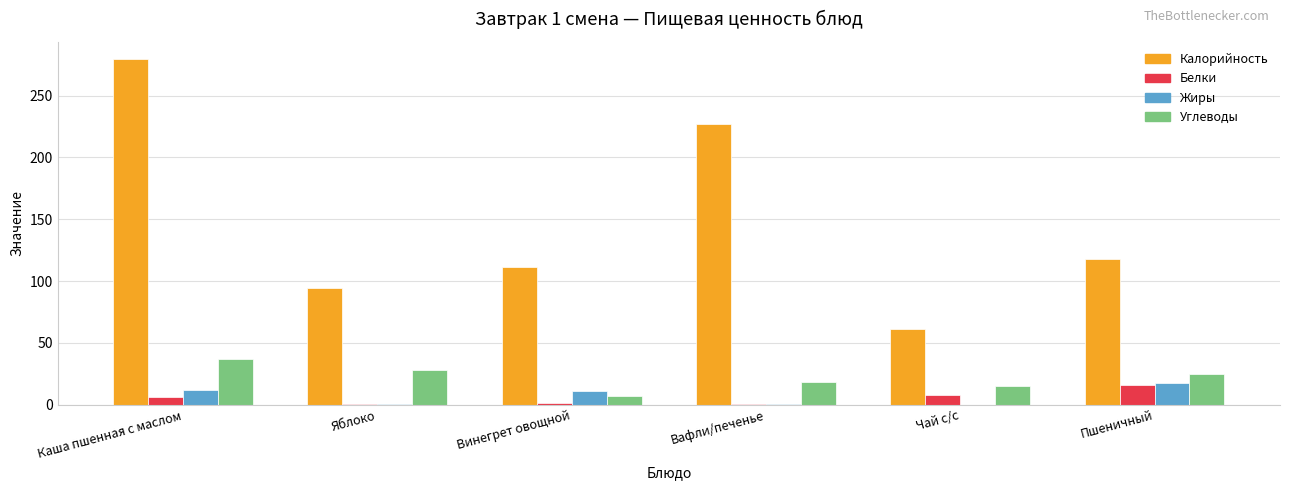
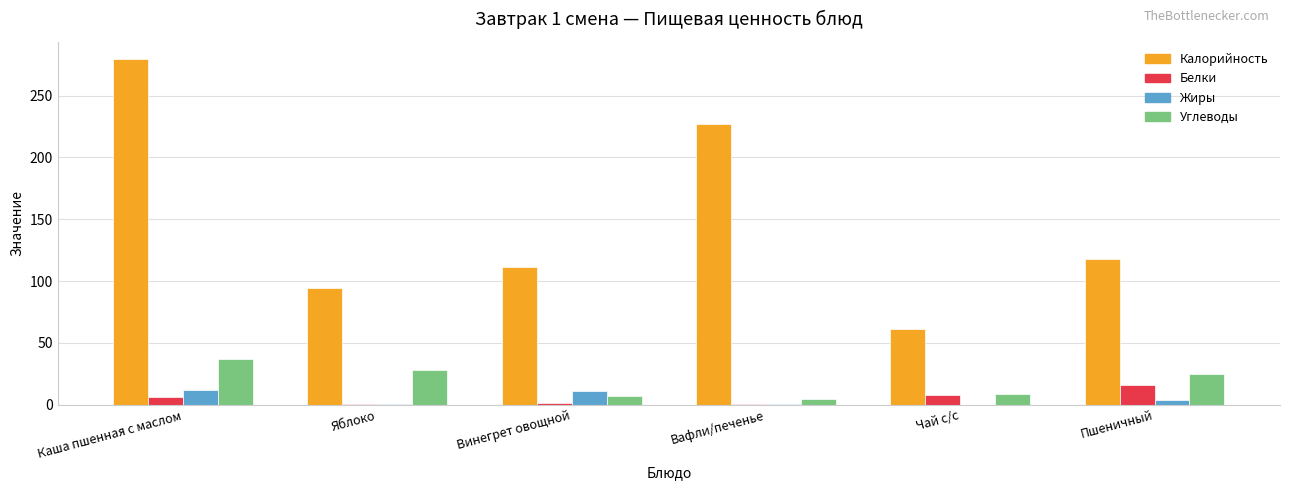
Углеводы, Вафли/печенье: 19 -> 5
Углеводы, Чай с/с: 15 -> 9
Жиры, Пшеничный: 17 -> 4
